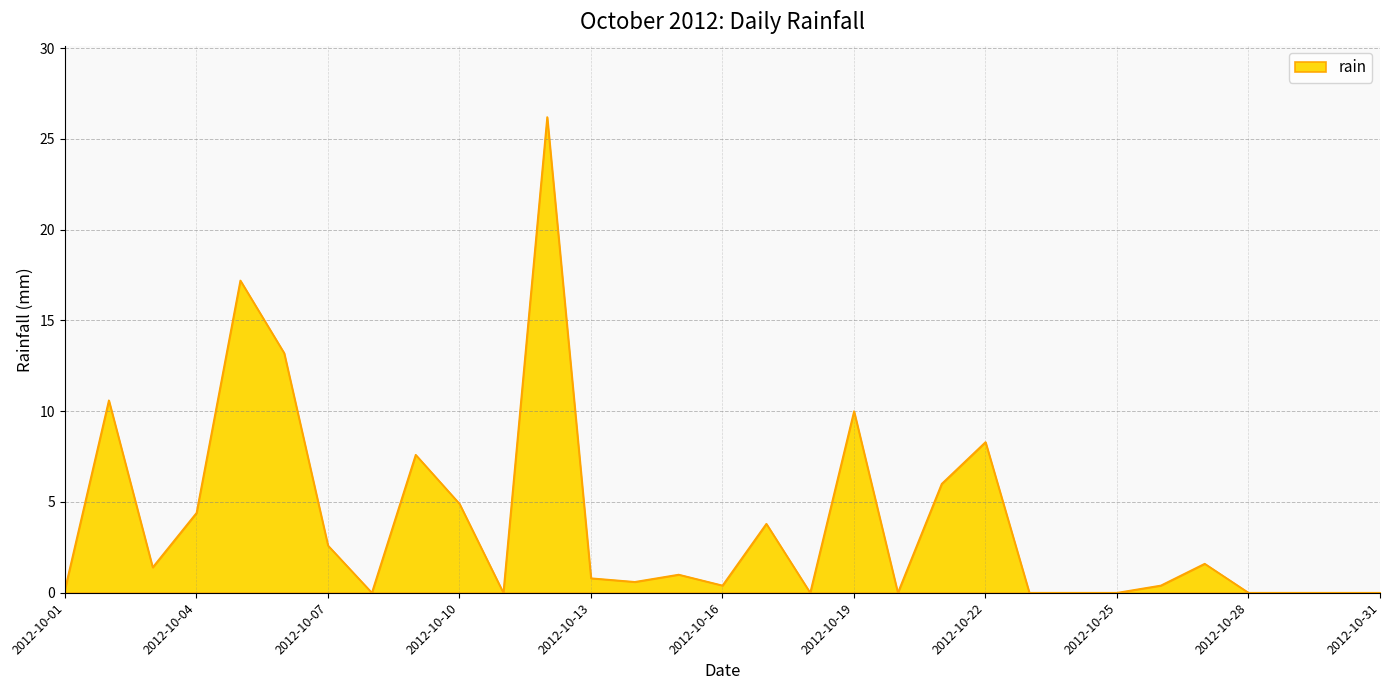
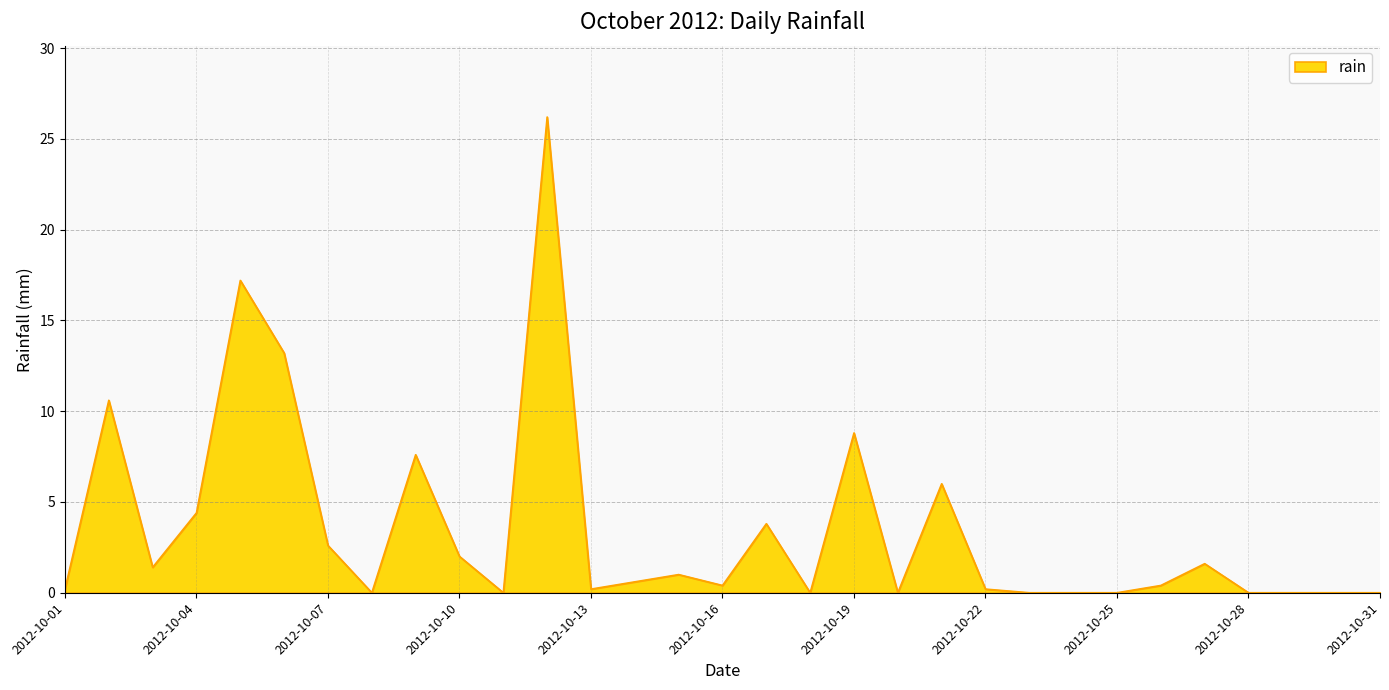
2012-10-10: 4.9 -> 2.0
2012-10-13: 0.8 -> 0.2
2012-10-19: 10.0 -> 8.8
2012-10-22: 8.3 -> 0.2
